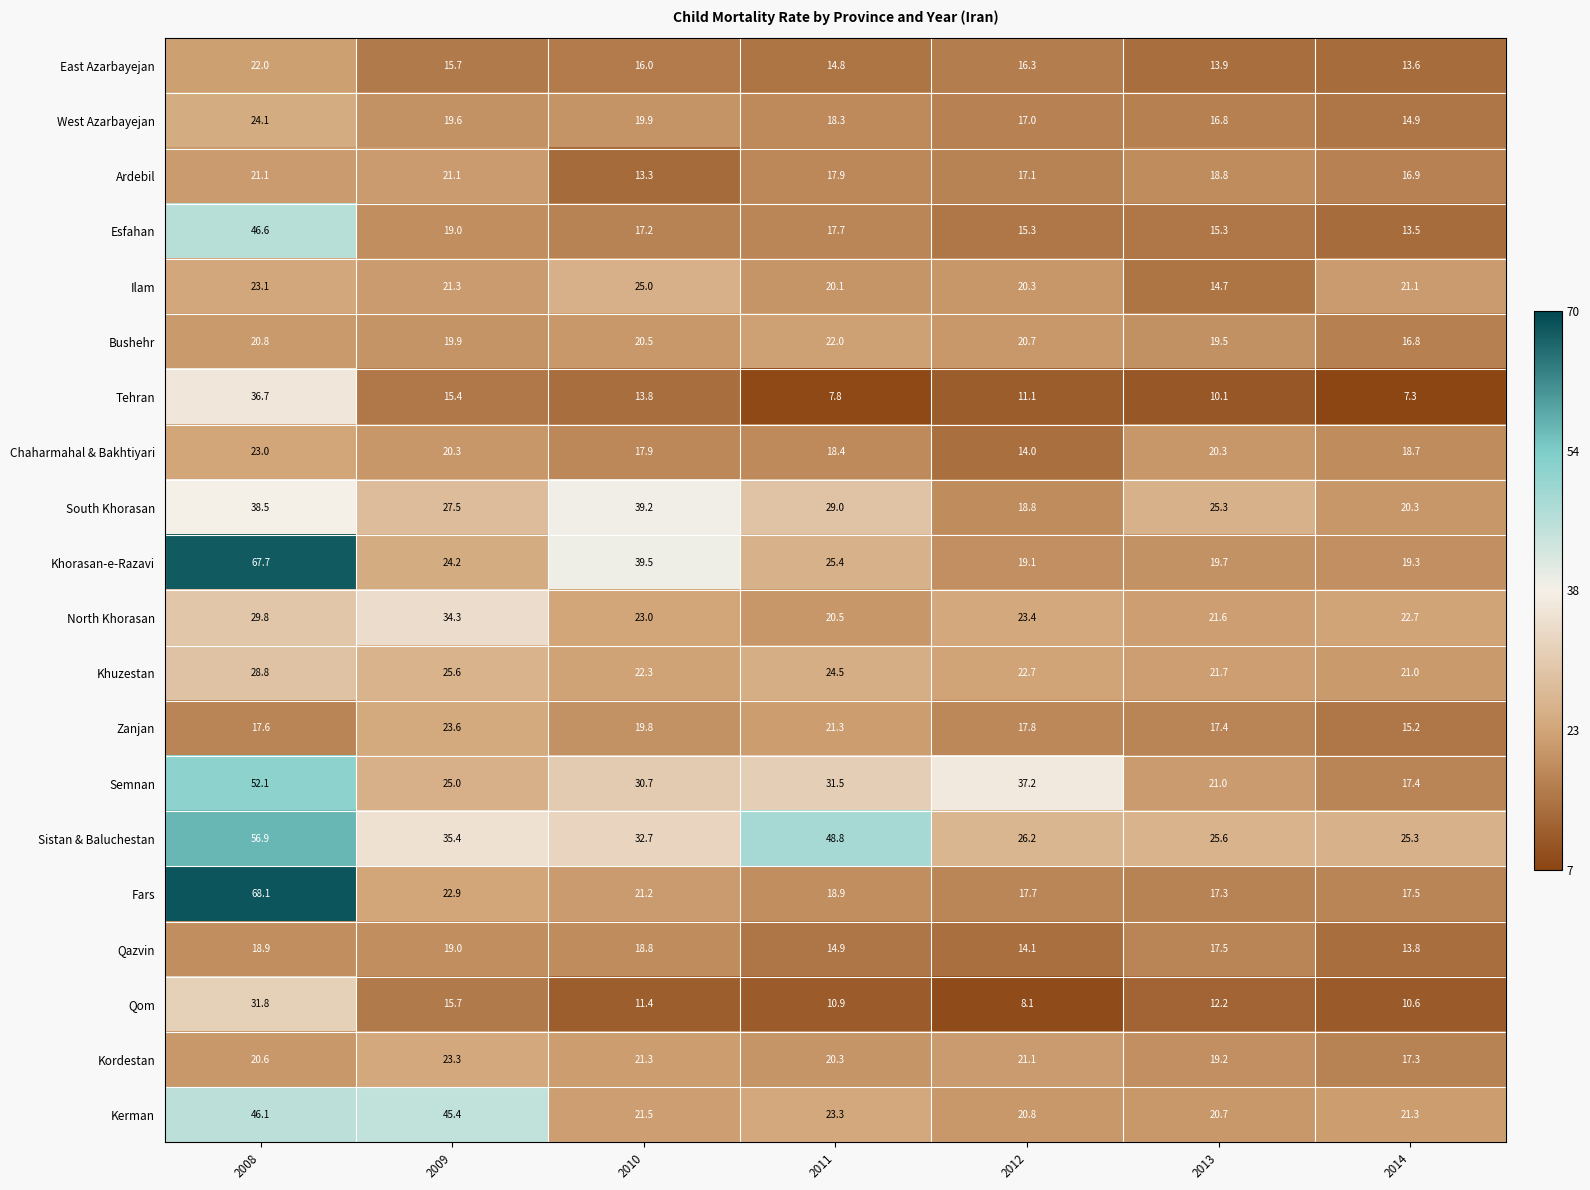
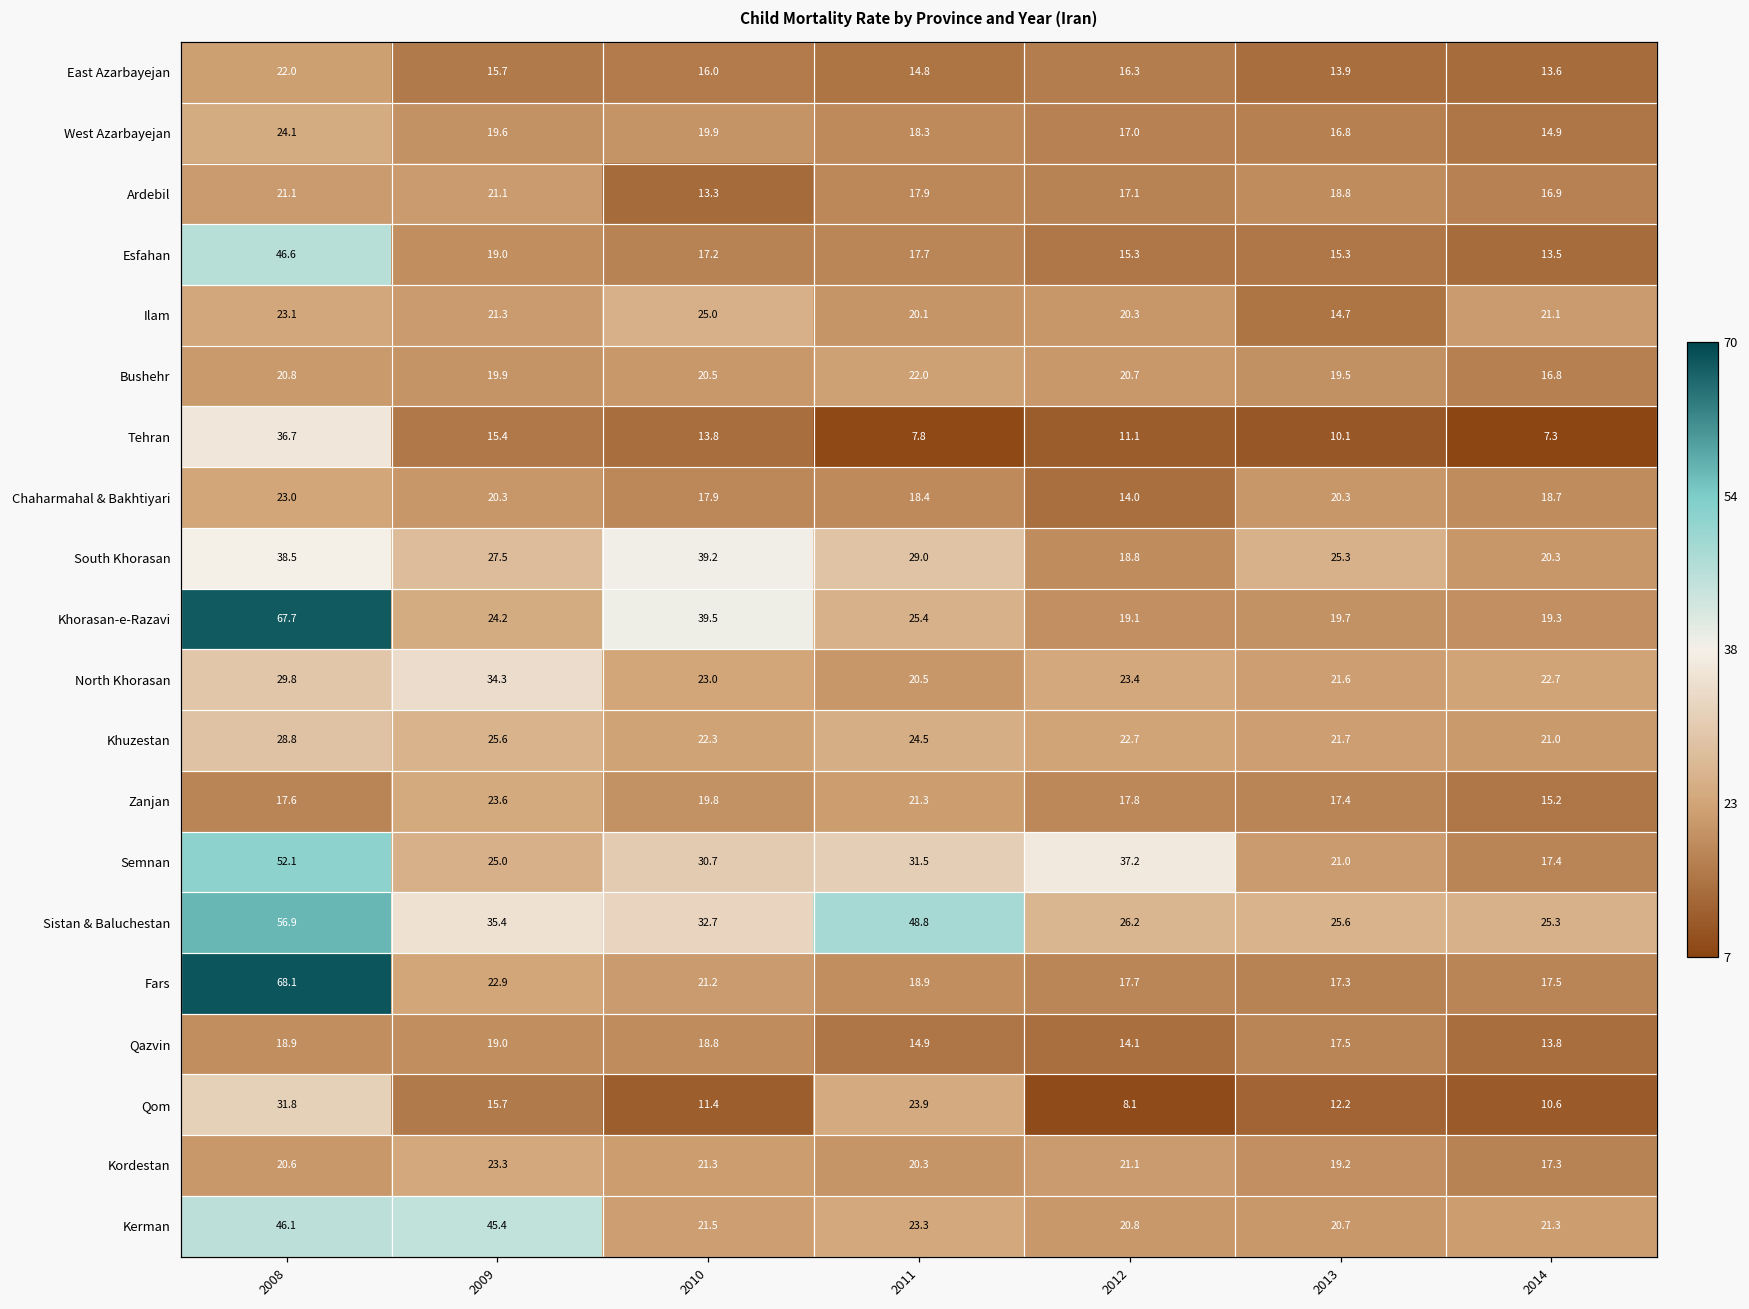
Qom, 2011: 10.9 -> 23.9
